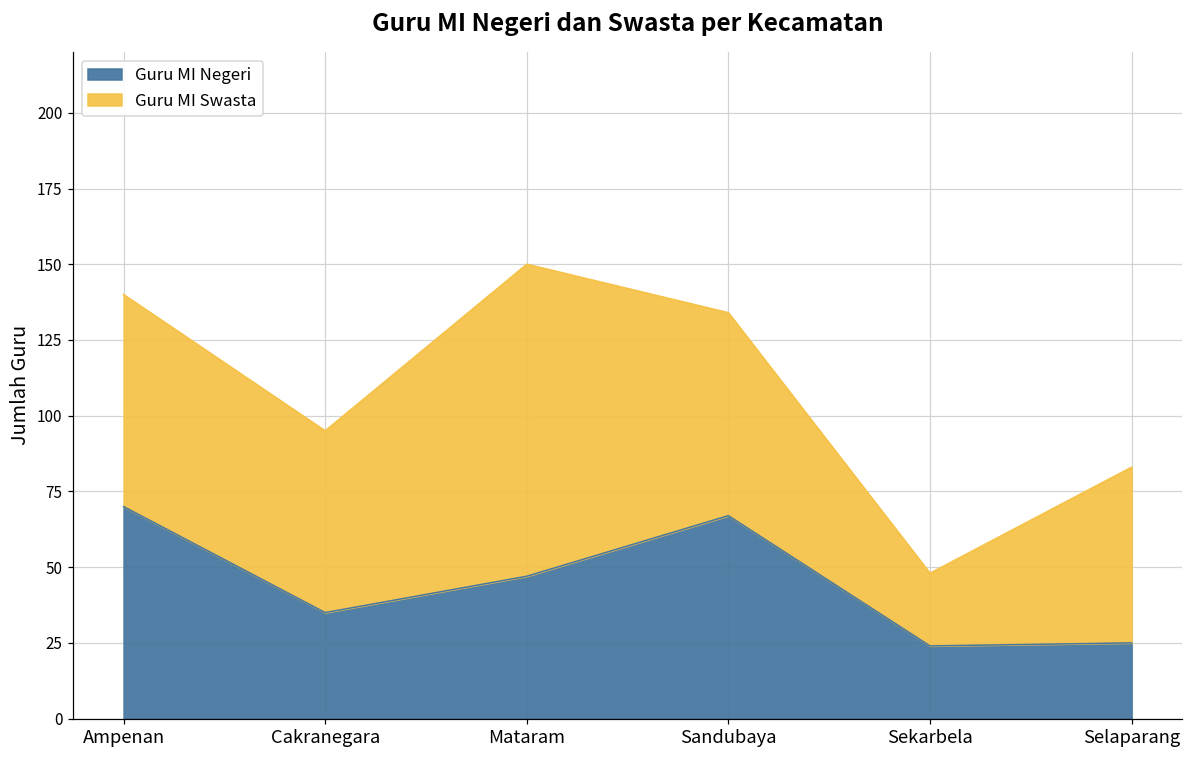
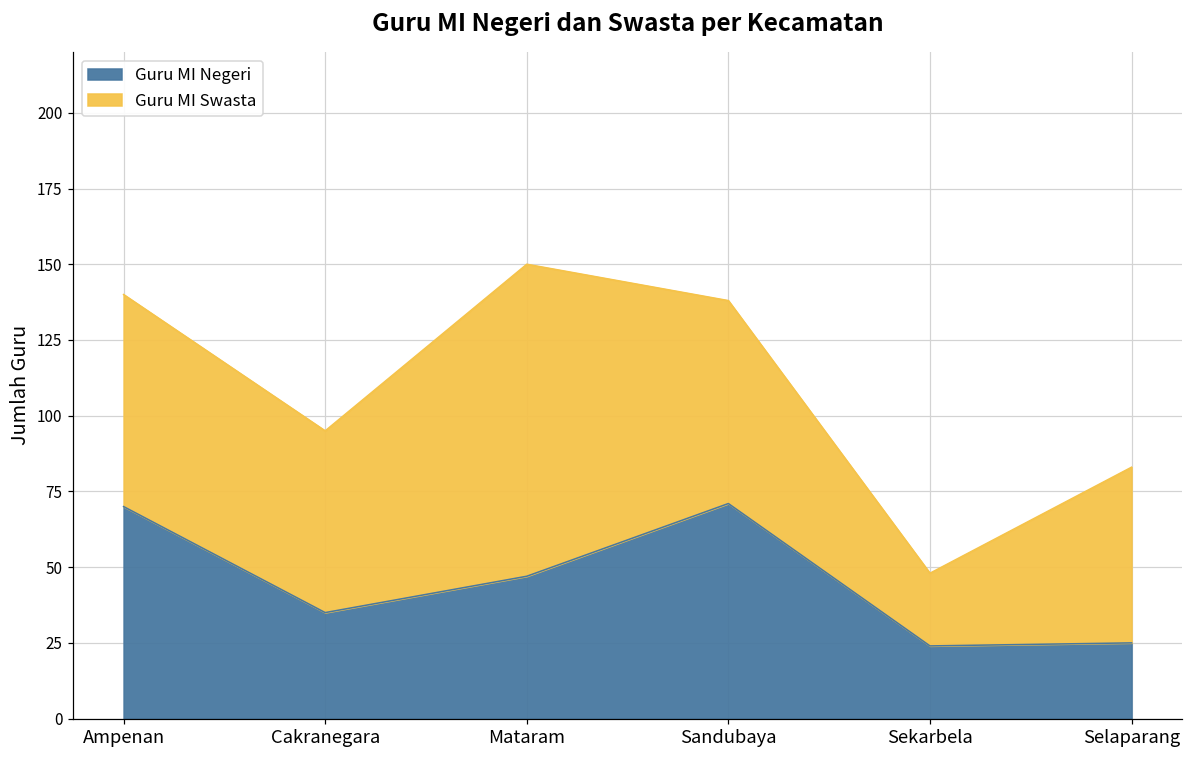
Guru MI Negeri, Sandubaya: 67 -> 71
